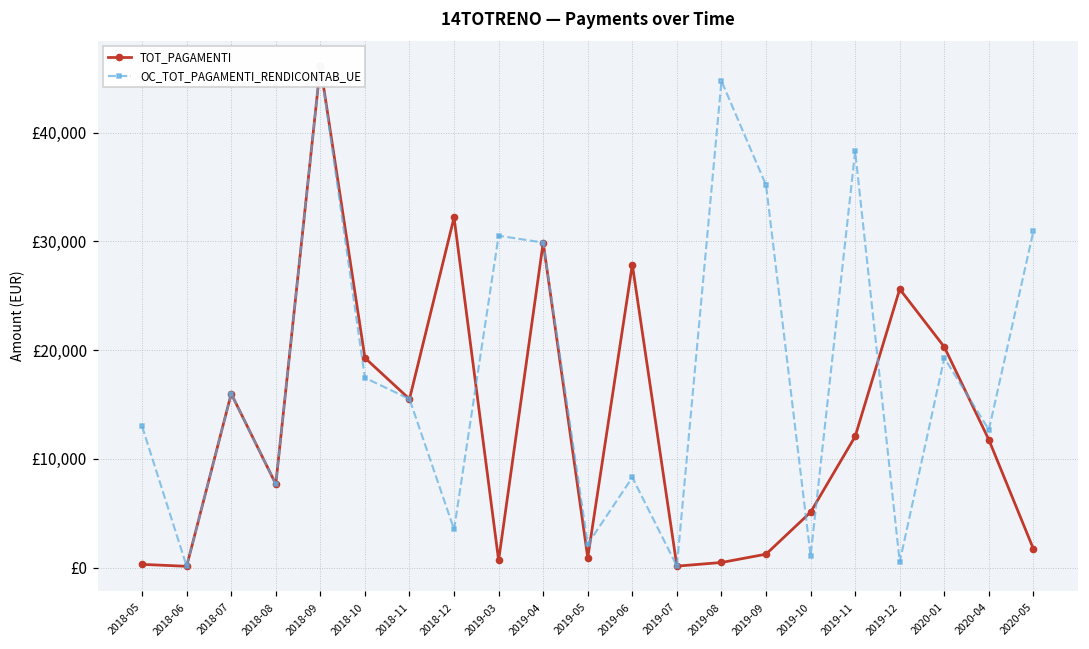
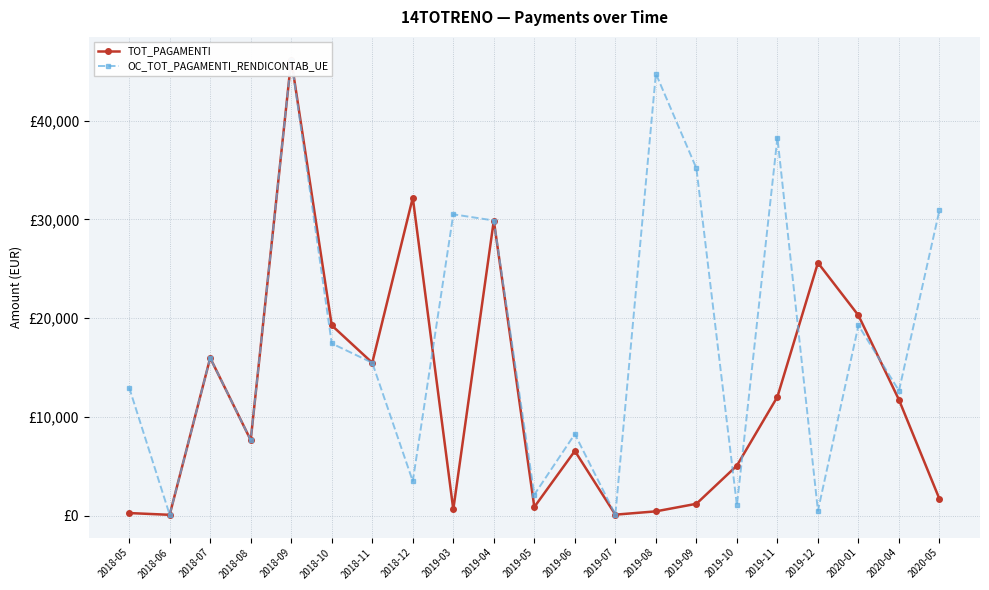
TOT_PAGAMENTI, 2019-06: £28,000 -> £7,000
